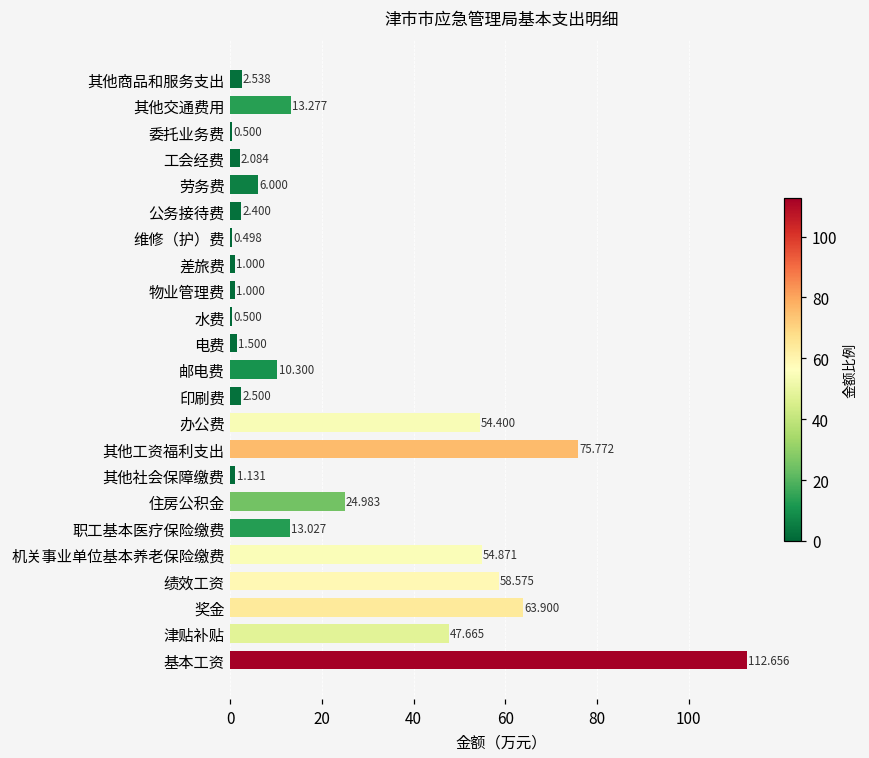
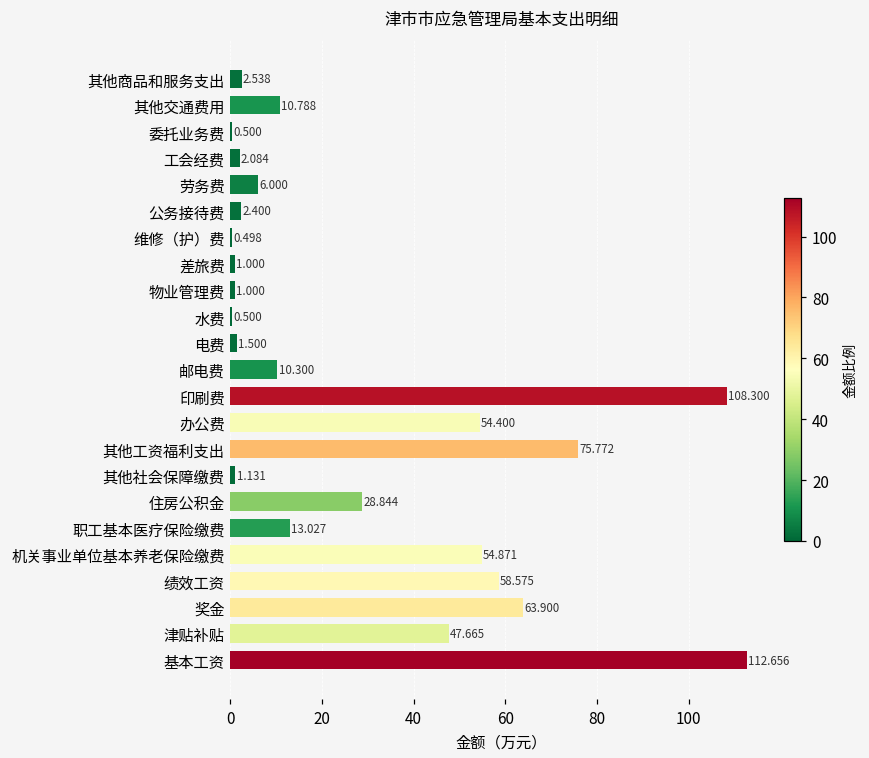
其他交通费用: 13.277 -> 10.788
印刷费: 2.500 -> 108.300
住房公积金: 24.983 -> 28.844
